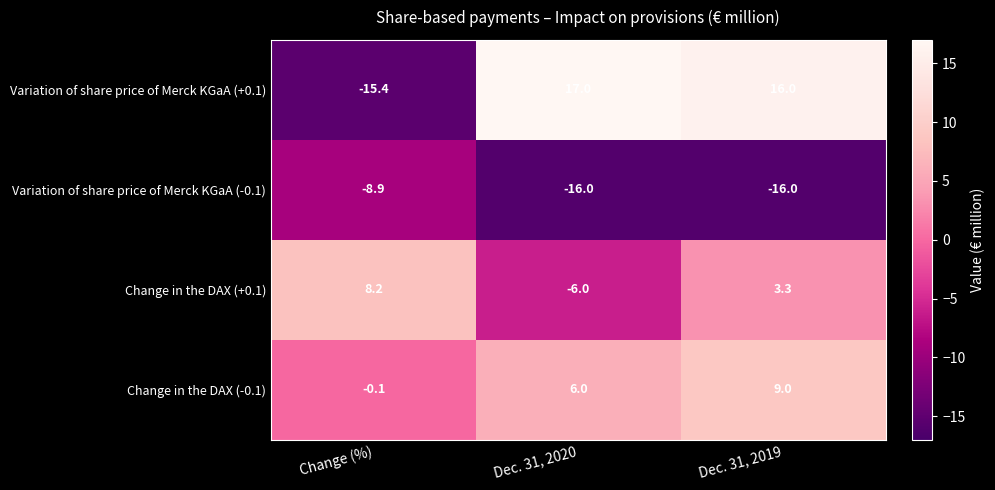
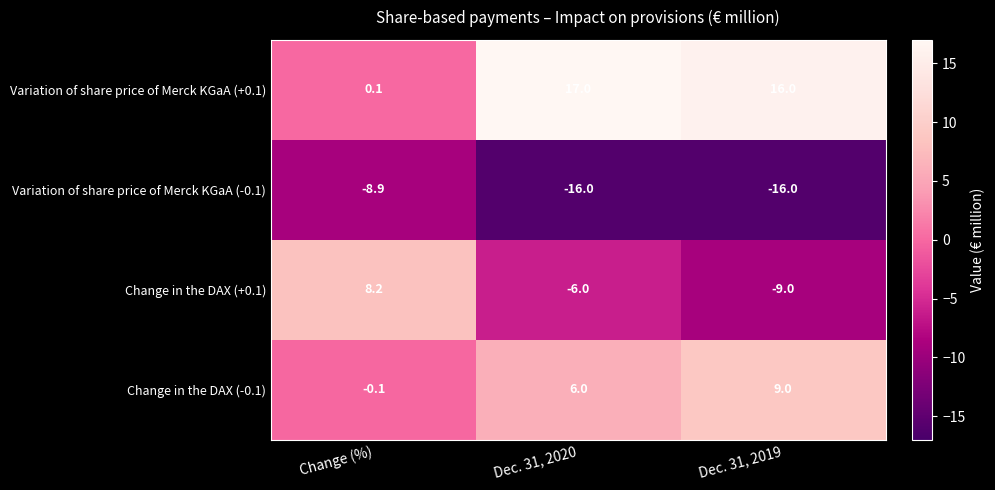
Variation of share price of Merck KGaA (+0.1), Change (%): -15.4 -> 0.1
Change in the DAX (+0.1), Dec. 31, 2019: 3.3 -> -9.0
